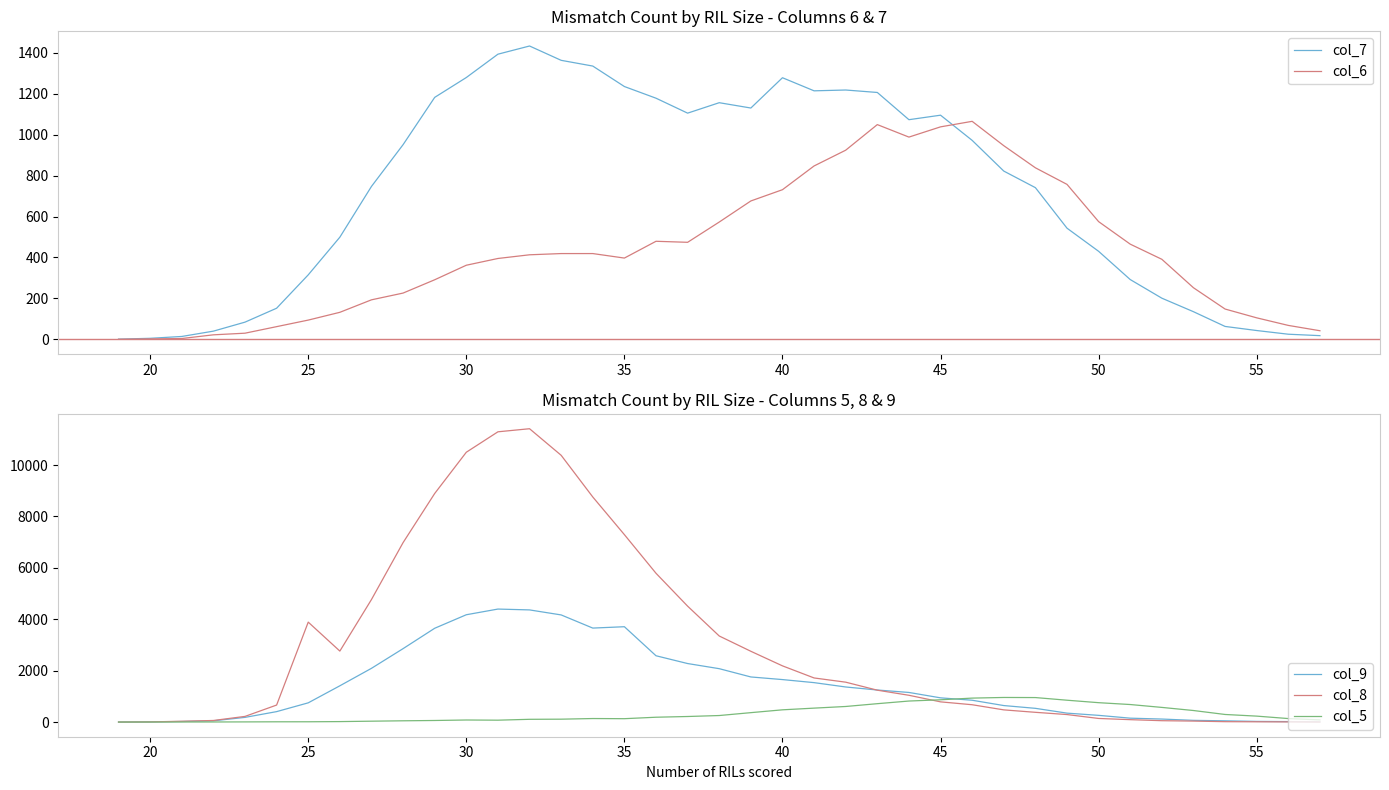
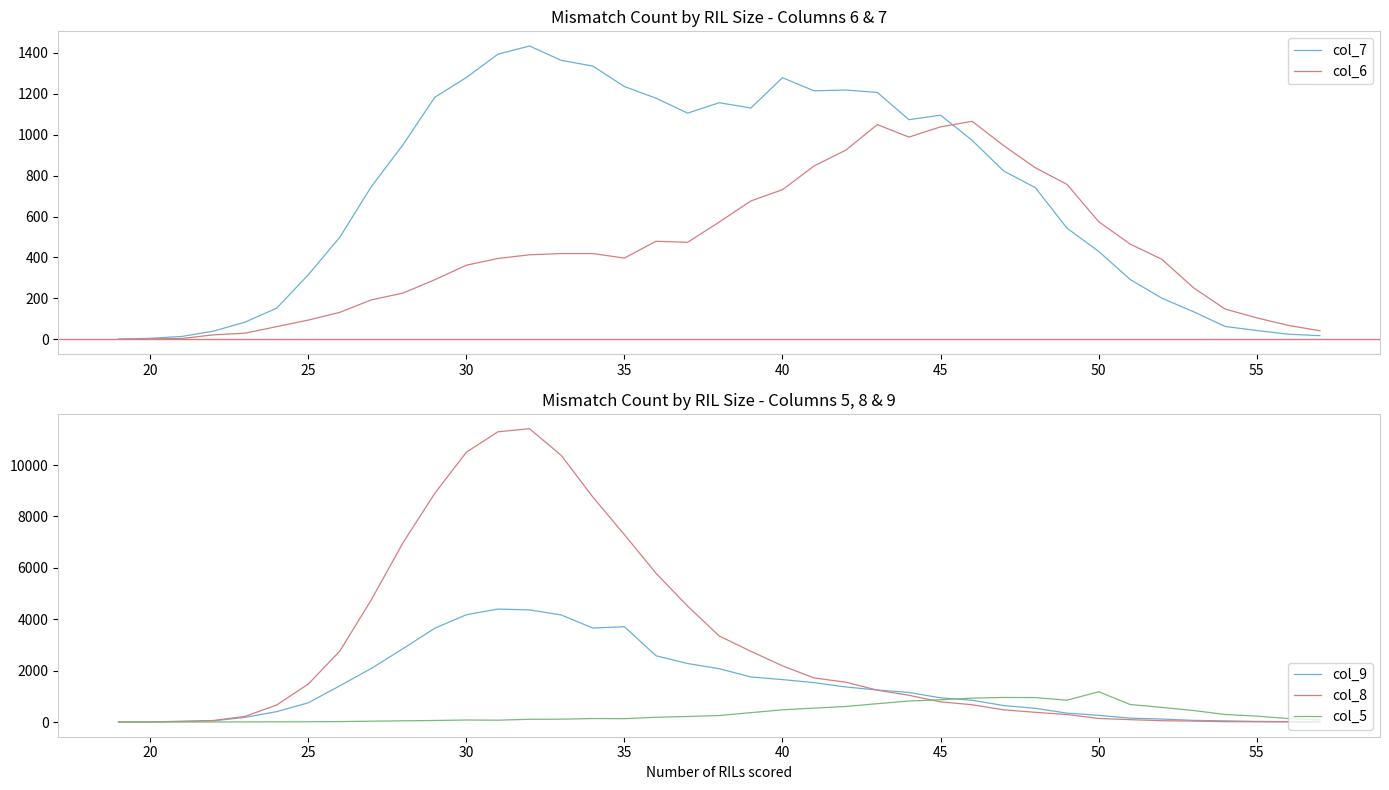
Mismatch Count by RIL Size - Columns 5, 8 & 9, col_8, 25: 3900 -> 1500
Mismatch Count by RIL Size - Columns 5, 8 & 9, col_5, 50: 800 -> 1200
